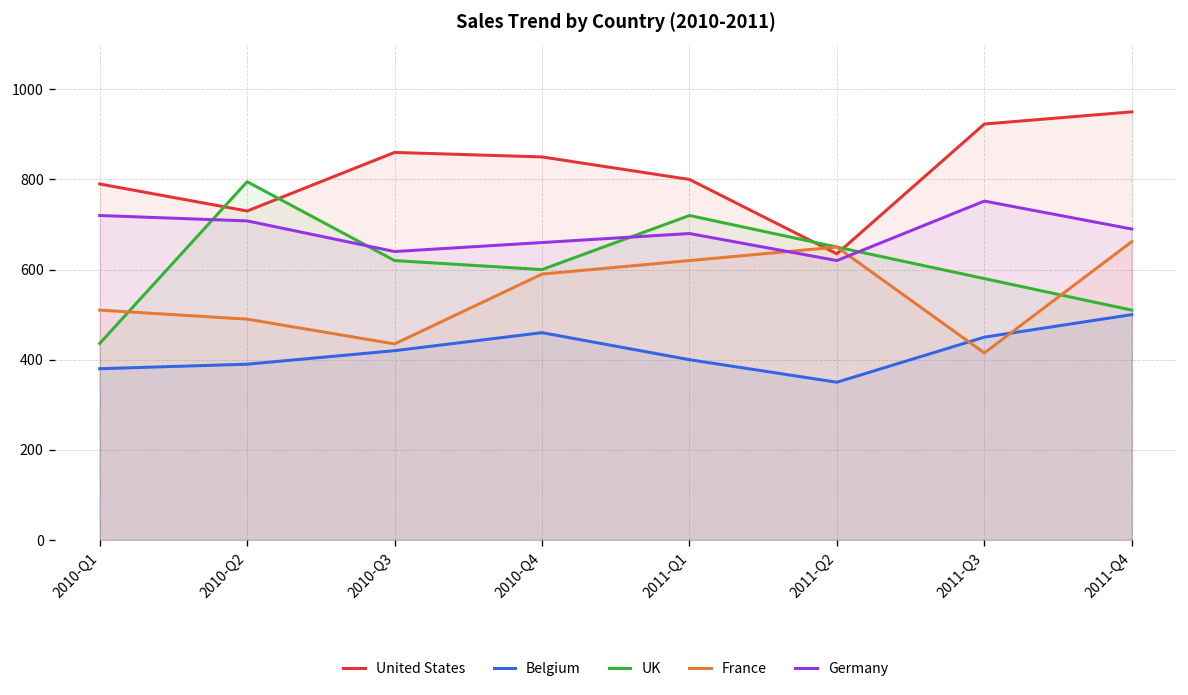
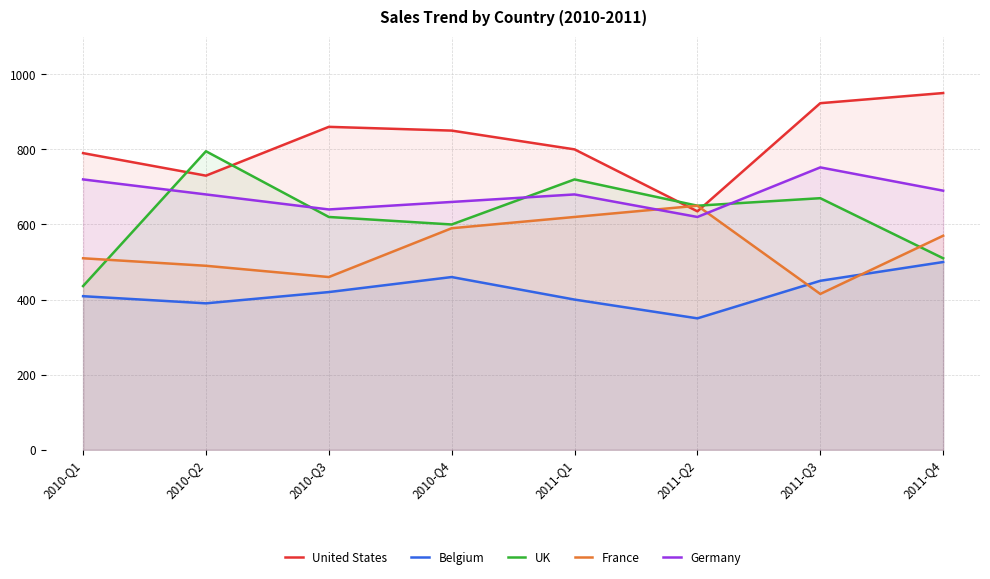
Belgium, 2010-Q1: 380 -> 410
Germany, 2010-Q2: 710 -> 680
France, 2010-Q3: 440 -> 460
UK, 2011-Q3: 580 -> 670
France, 2011-Q4: 660 -> 570
